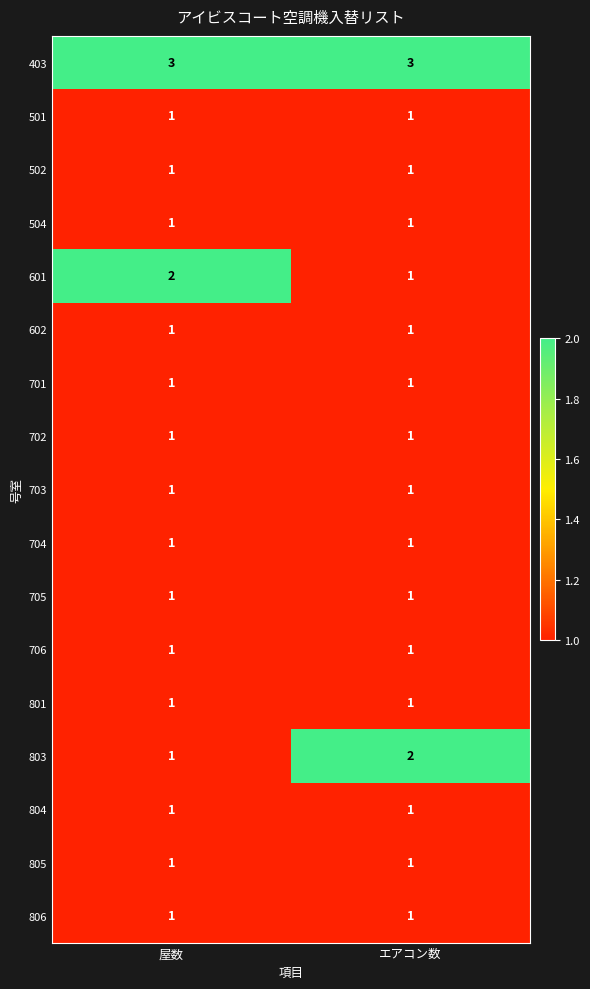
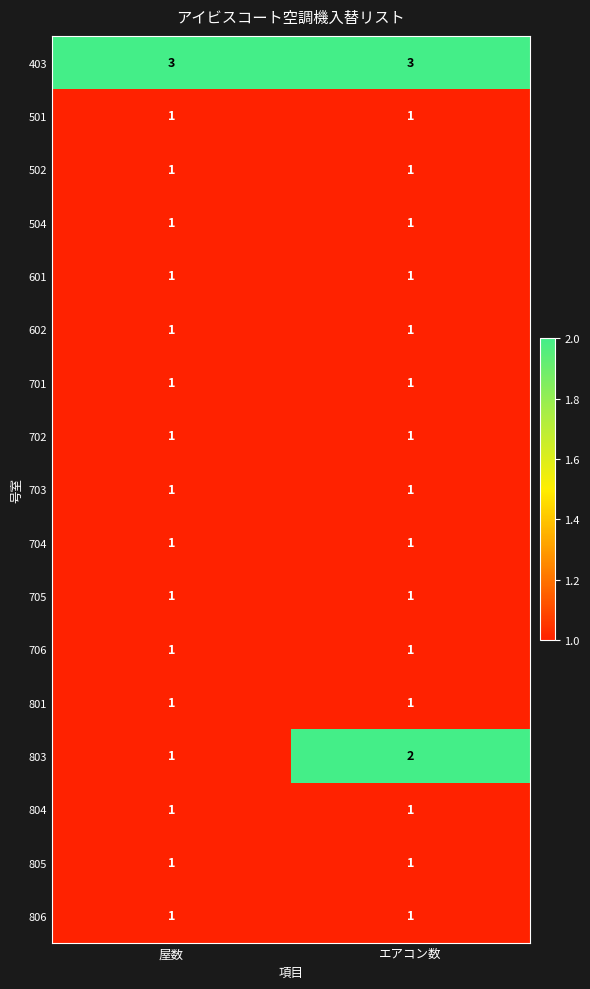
601, 屋数: 2 -> 1
